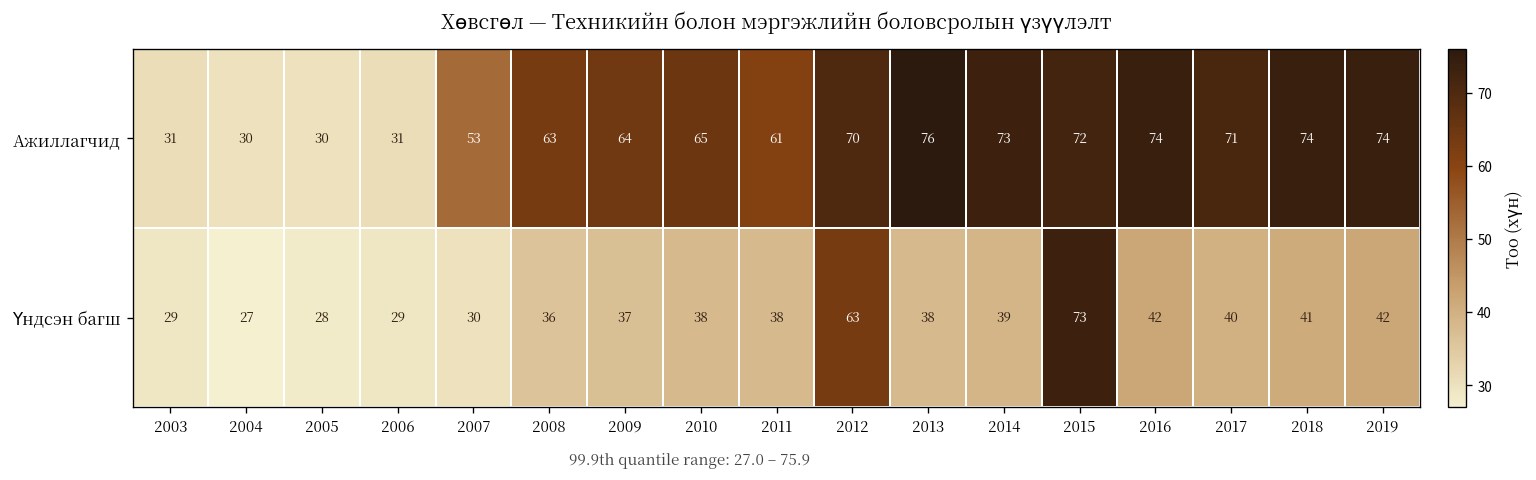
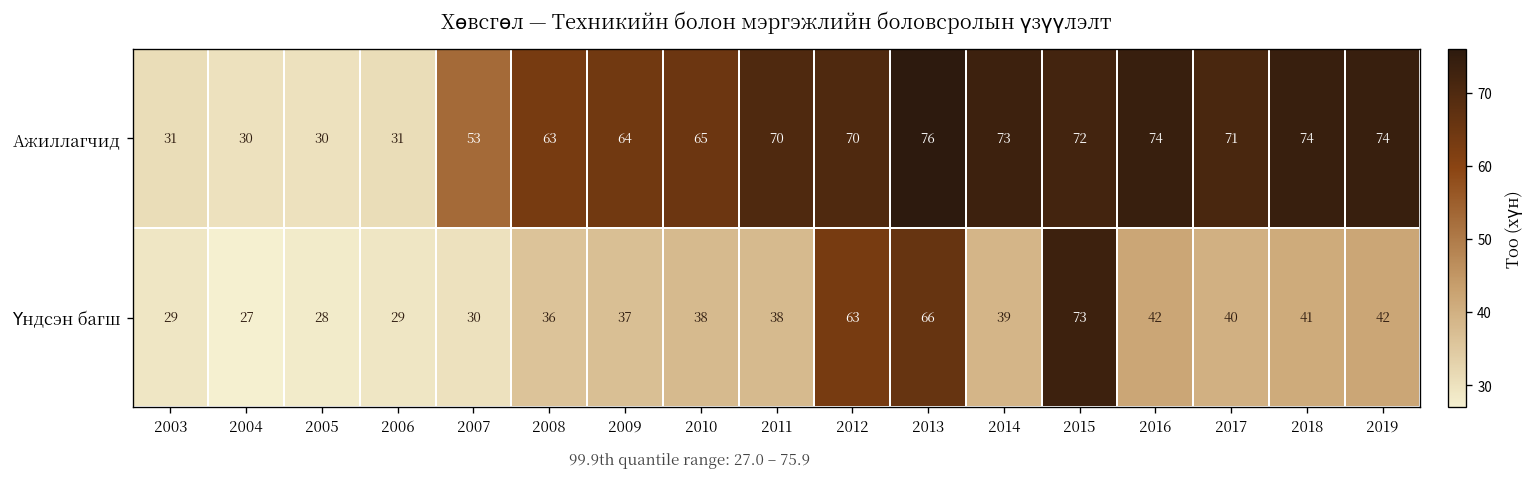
Ажиллагчид, 2011: 61 -> 70
Үндсэн багш, 2013: 38 -> 66
